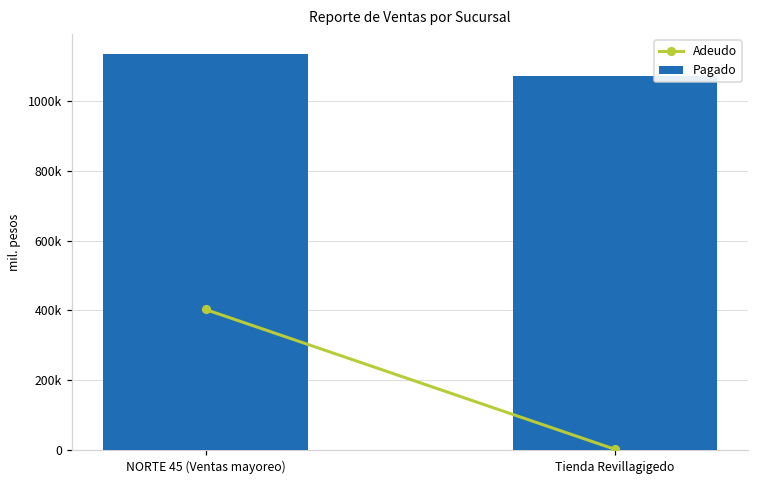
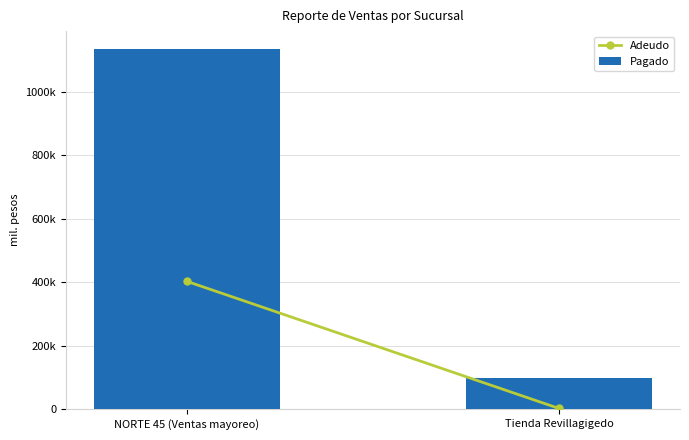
Pagado, Tienda Revillagigedo: 1070000 -> 100000
